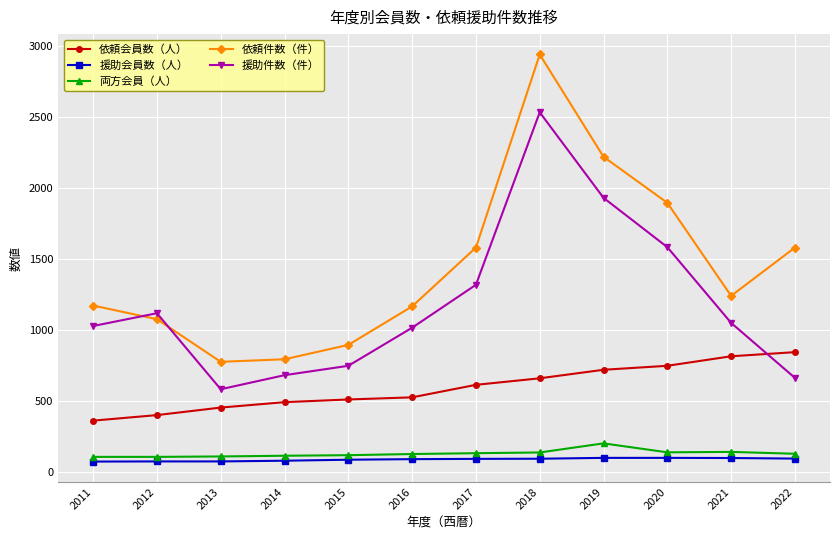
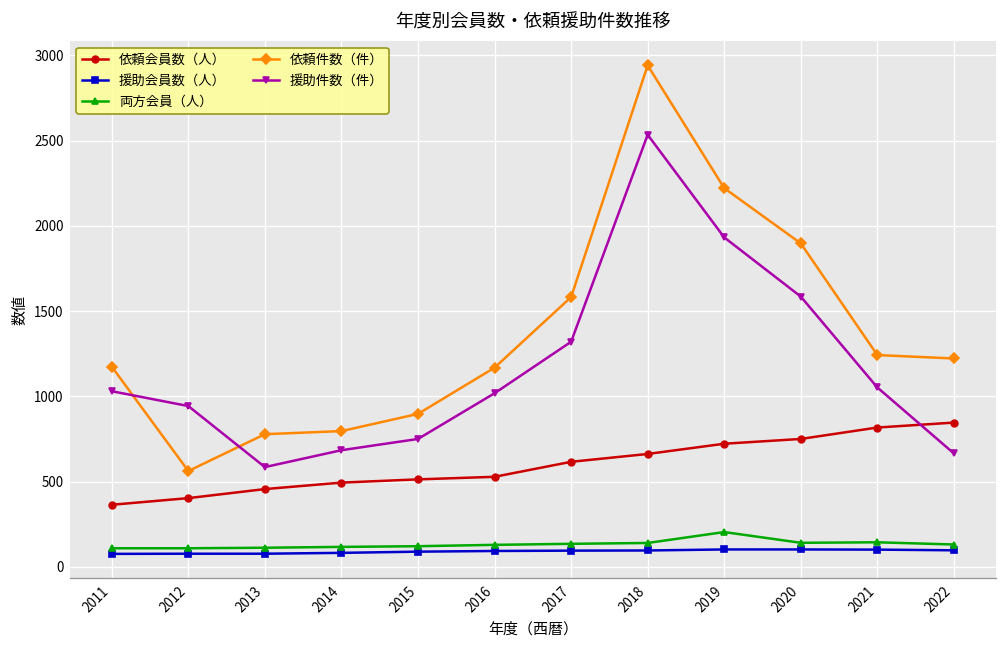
依頼件数（件）, 2012: 1080 -> 560
援助件数（件）, 2012: 1120 -> 940
依頼件数（件）, 2022: 1580 -> 1220
